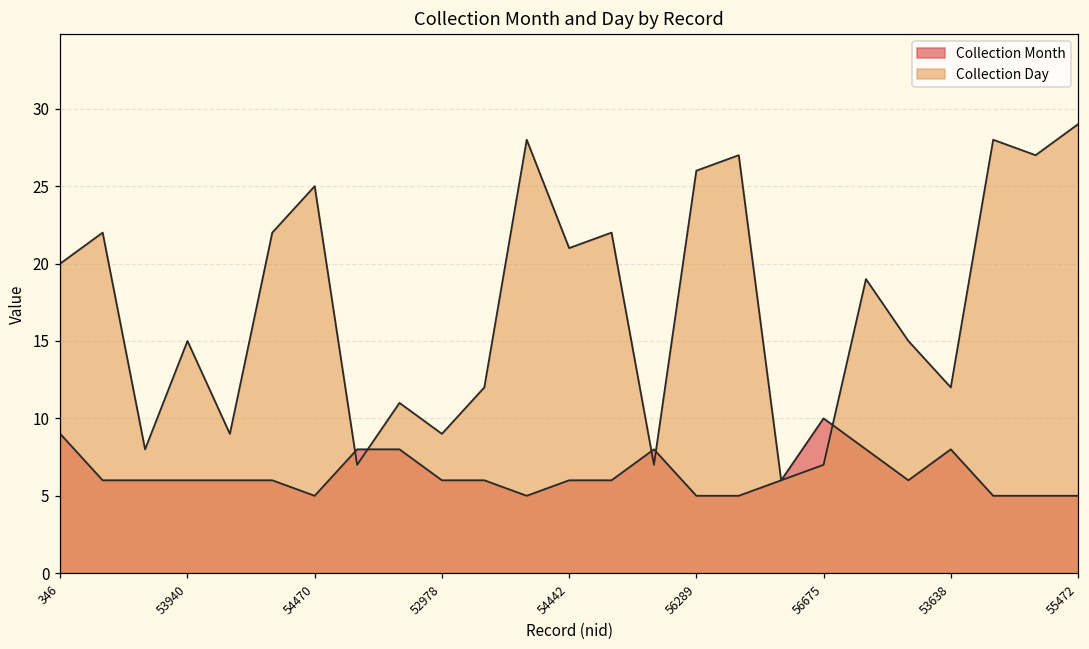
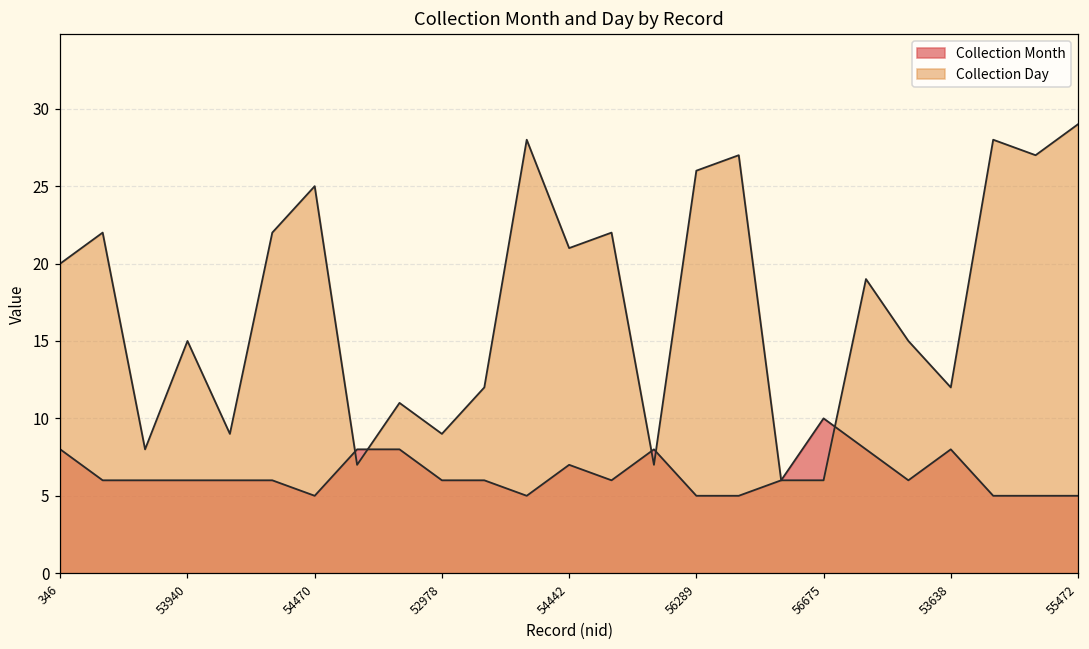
Collection Month, 346: 9 -> 8
Collection Month, 54442: 6 -> 7
Collection Day, 56675: 7 -> 6
